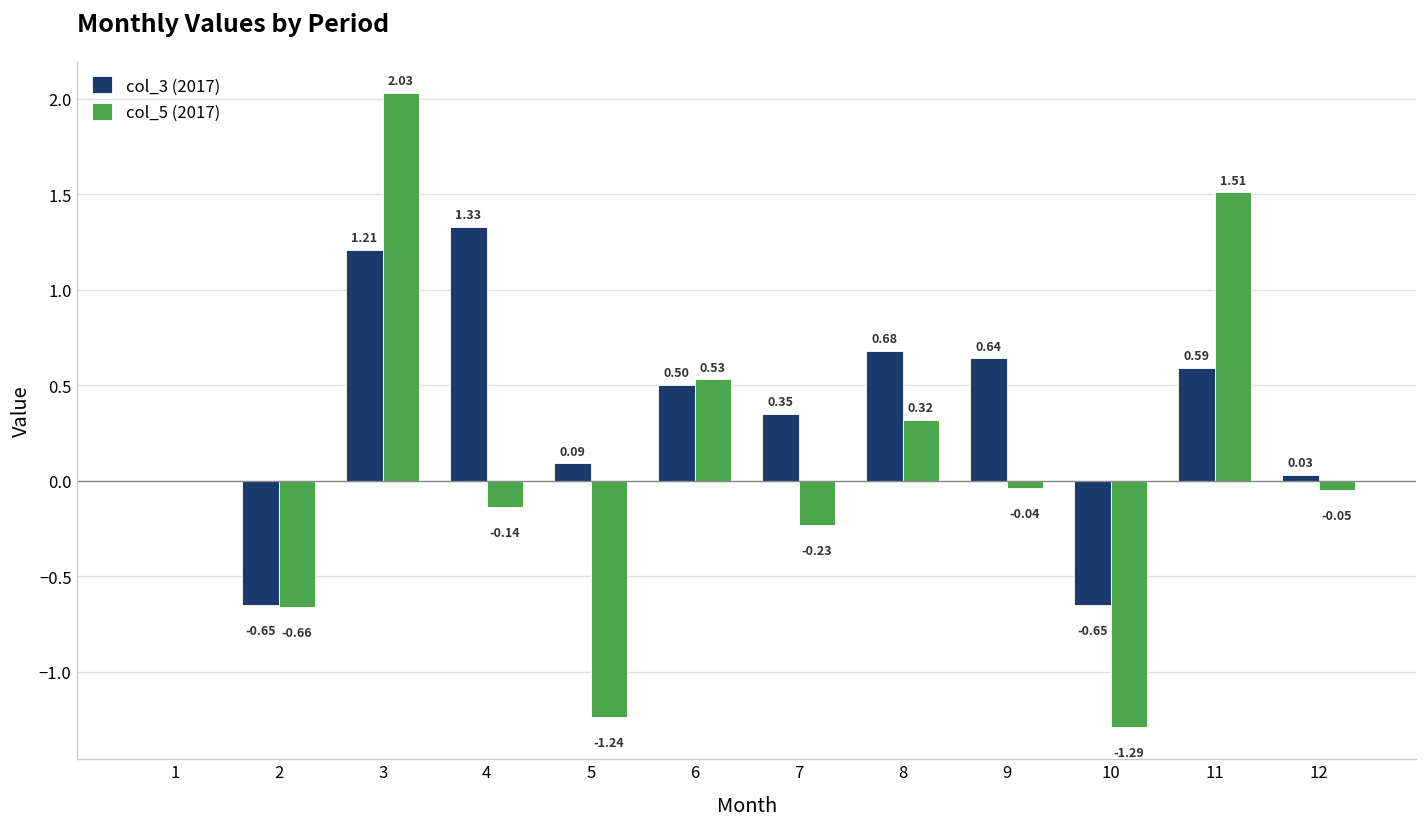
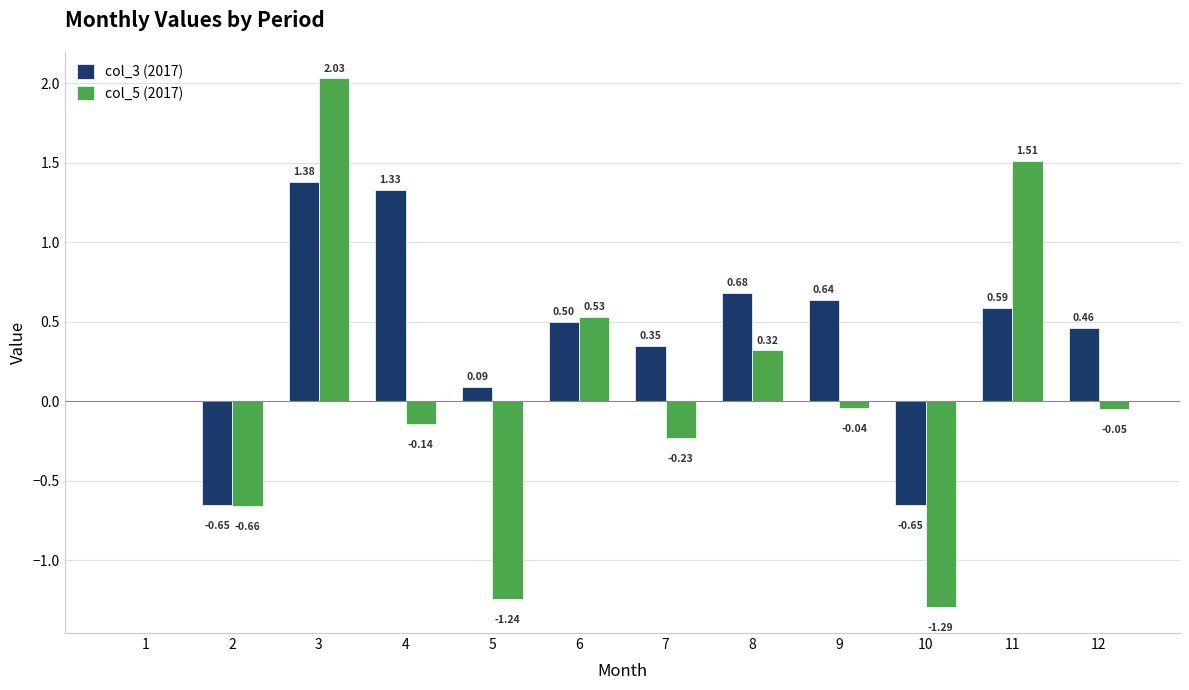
col_3 (2017), 3: 1.21 -> 1.38
col_3 (2017), 12: 0.03 -> 0.46
